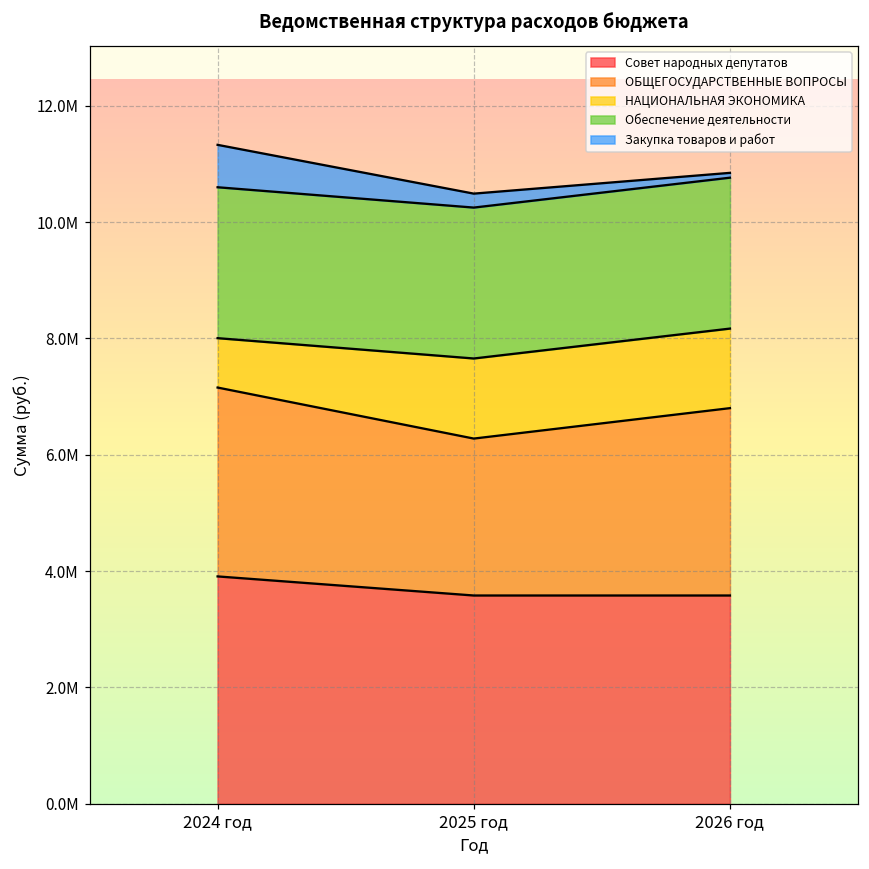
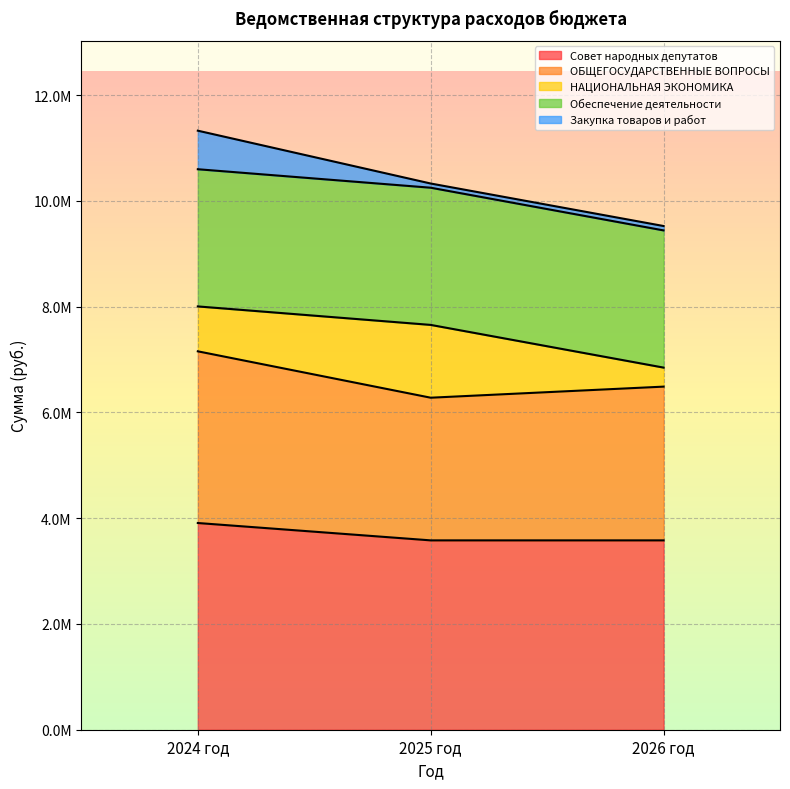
Закупка товаров и работ, 2025 год: 200000 -> 100000
ОБЩЕГОСУДАРСТВЕННЫЕ ВОПРОСЫ, 2026 год: 3200000 -> 2900000
НАЦИОНАЛЬНАЯ ЭКОНОМИКА, 2026 год: 1400000 -> 400000
